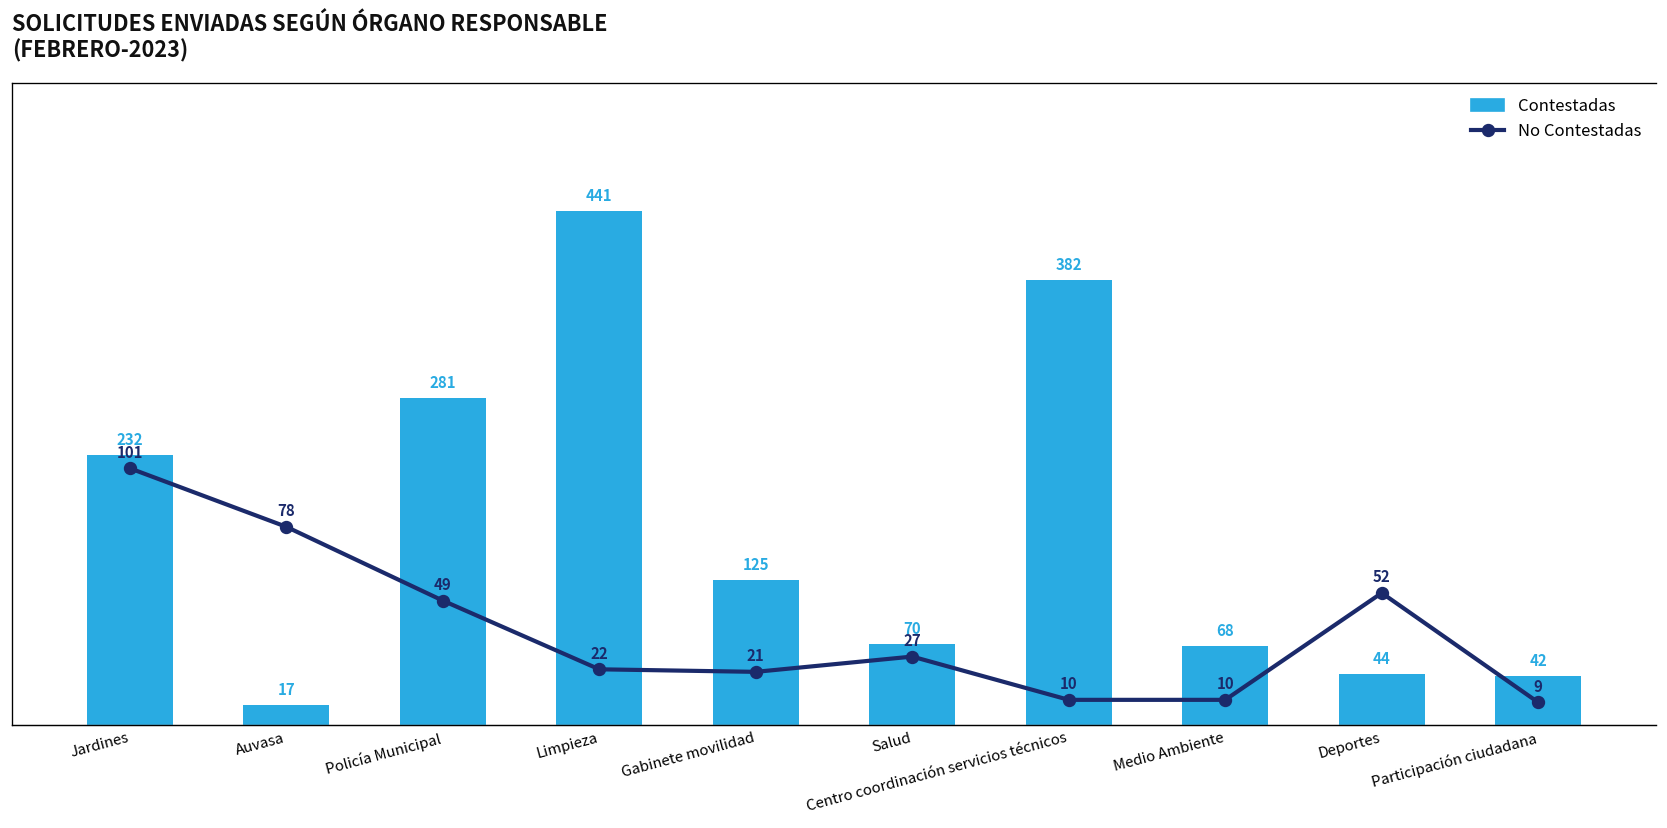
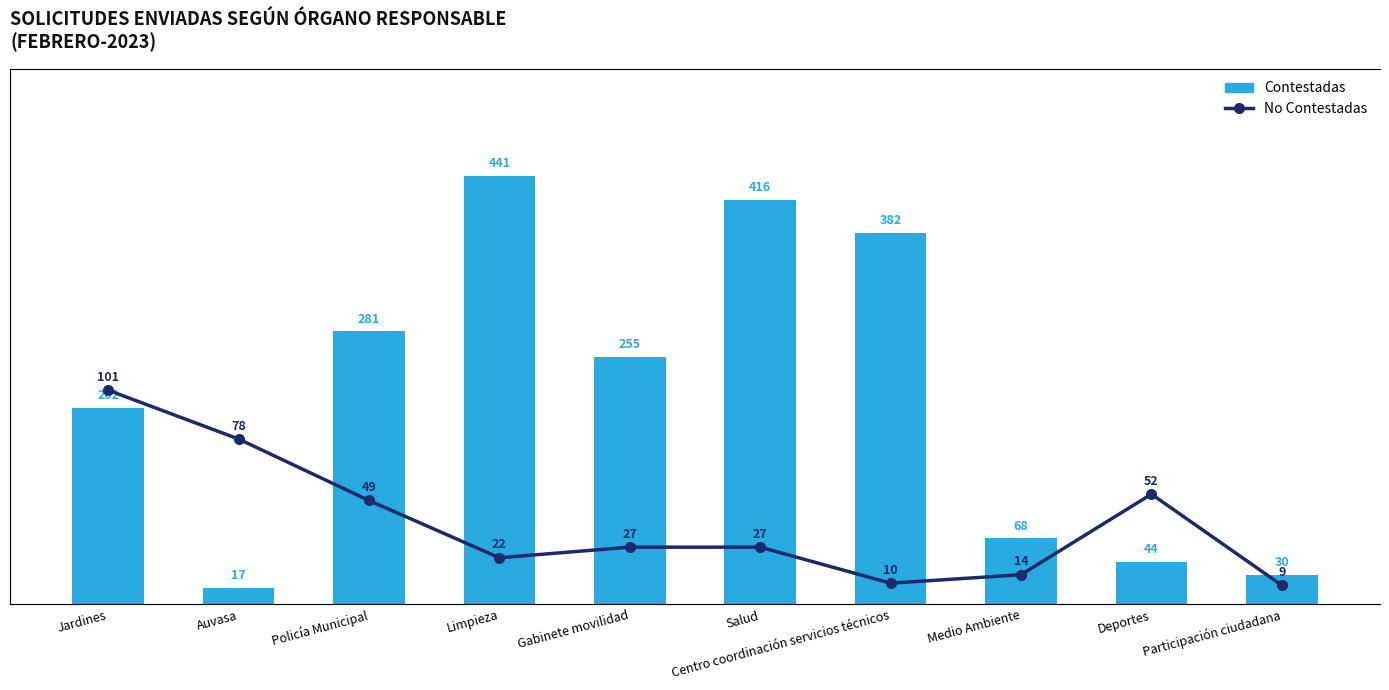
Contestadas, Jardines: 232 -> 202
Contestadas, Gabinete movilidad: 125 -> 255
Contestadas, Salud: 70 -> 416
Contestadas, Participación ciudadana: 42 -> 30
No Contestadas, Gabinete movilidad: 21 -> 27
No Contestadas, Medio Ambiente: 10 -> 14
